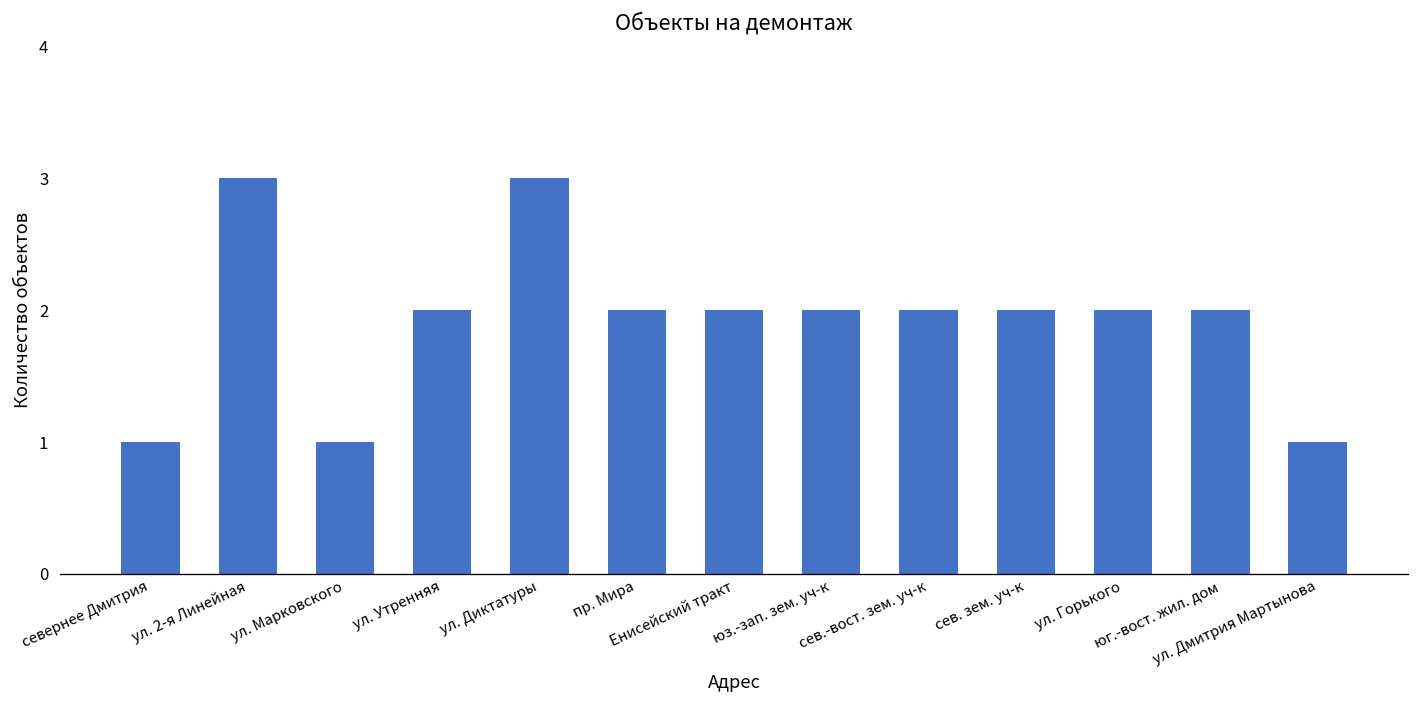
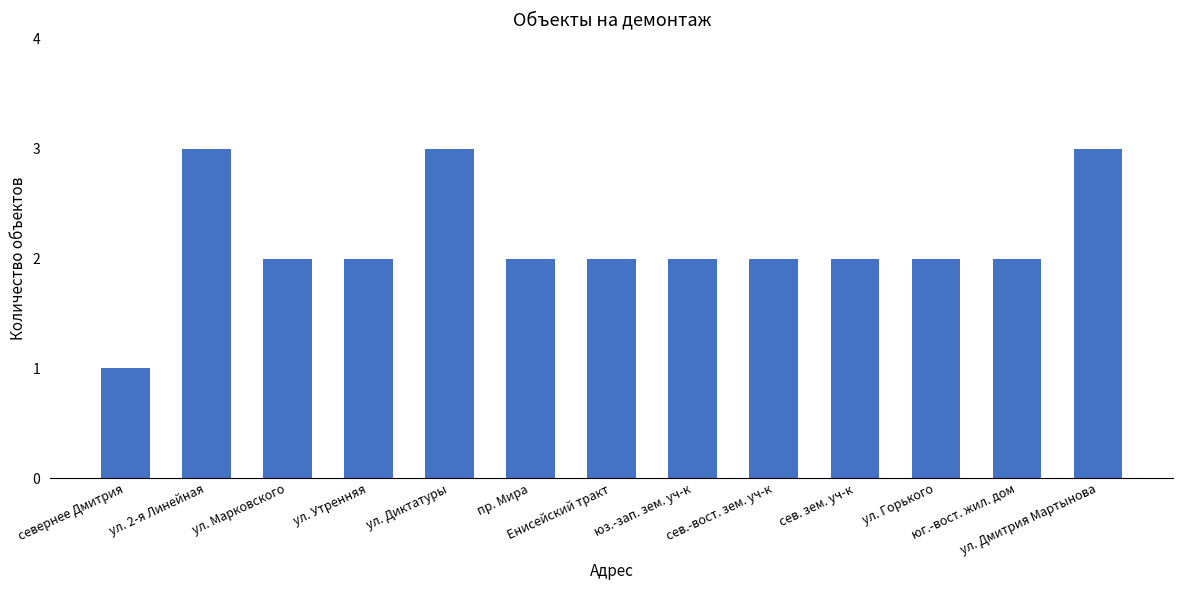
ул. Марковского: 1 -> 2
ул. Дмитрия Мартынова: 1 -> 3
